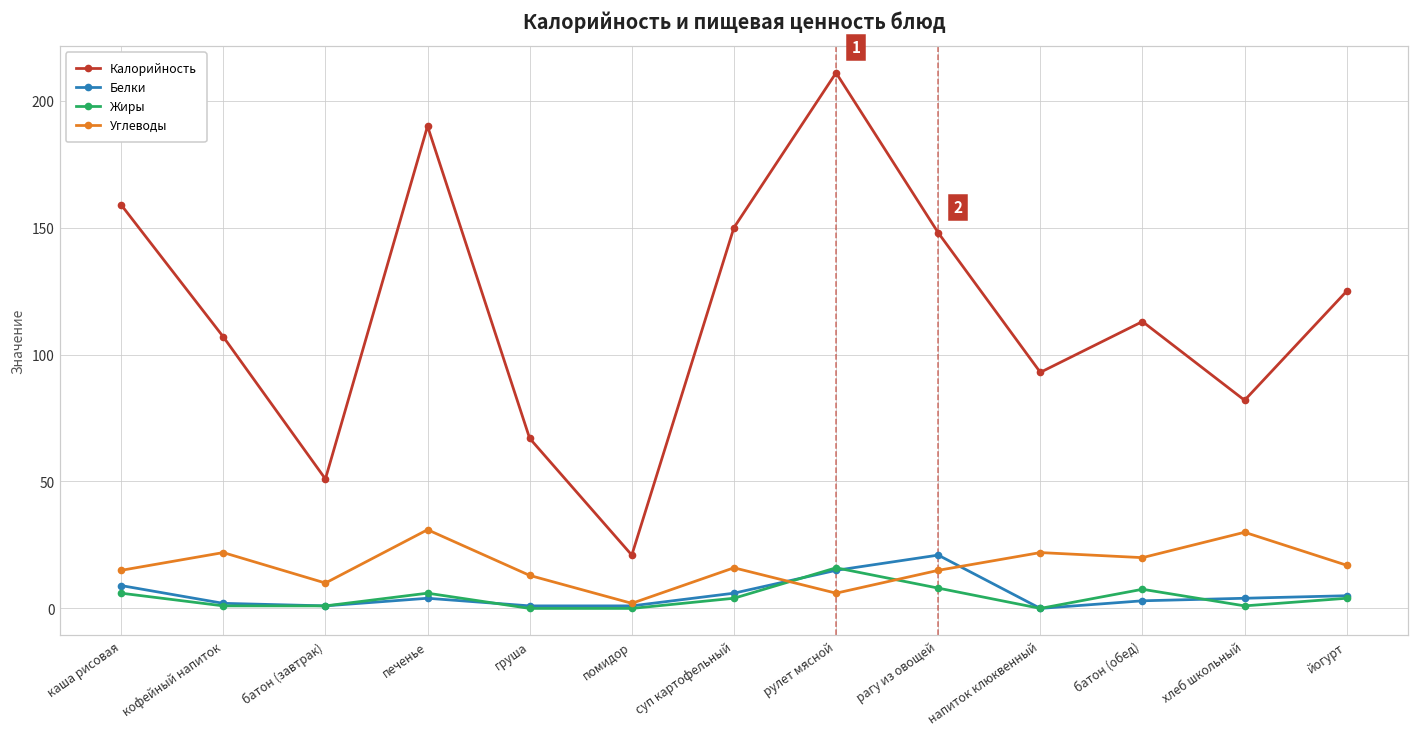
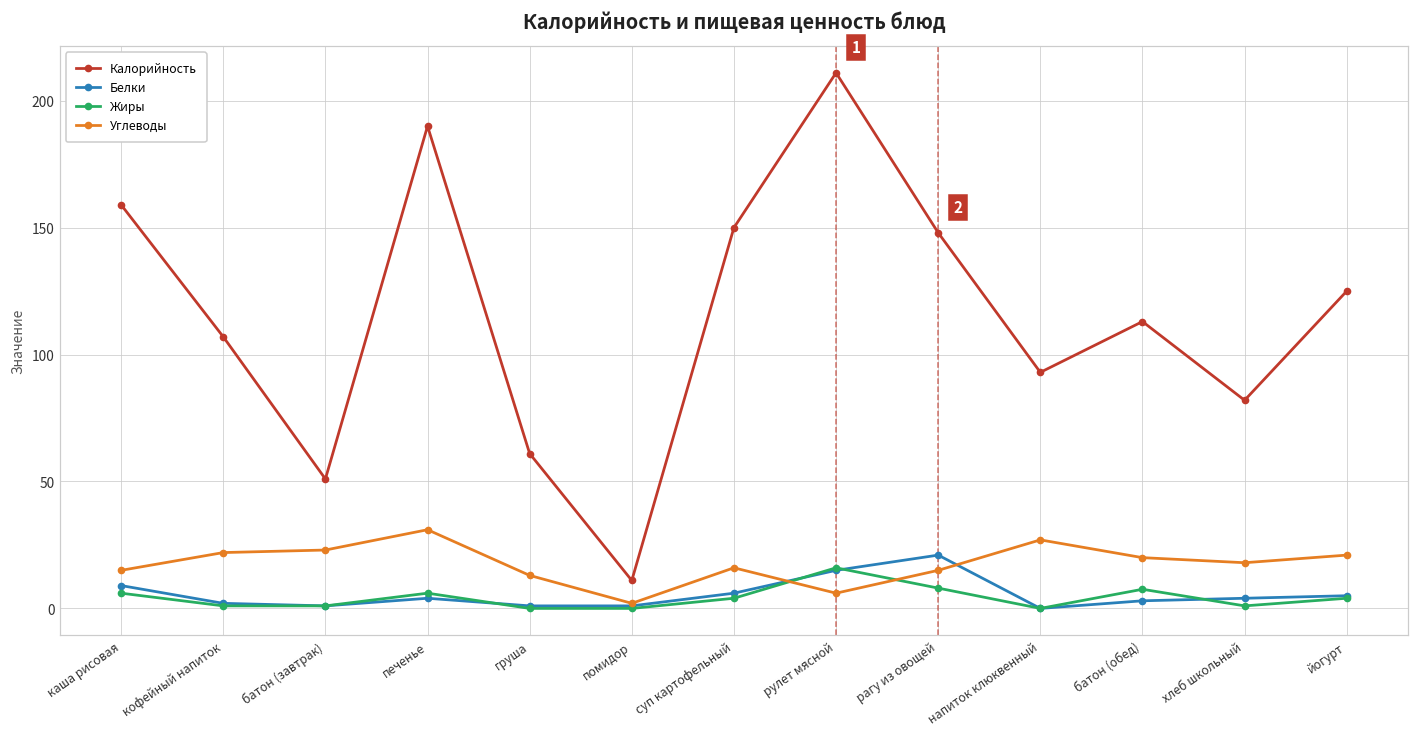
Углеводы, батон (завтрак): 10 -> 23
Калорийность, груша: 67 -> 61
Калорийность, помидор: 21 -> 11
Углеводы, напиток клюквенный: 22 -> 27
Углеводы, хлеб школьный: 30 -> 18
Углеводы, йогурт: 17 -> 21
